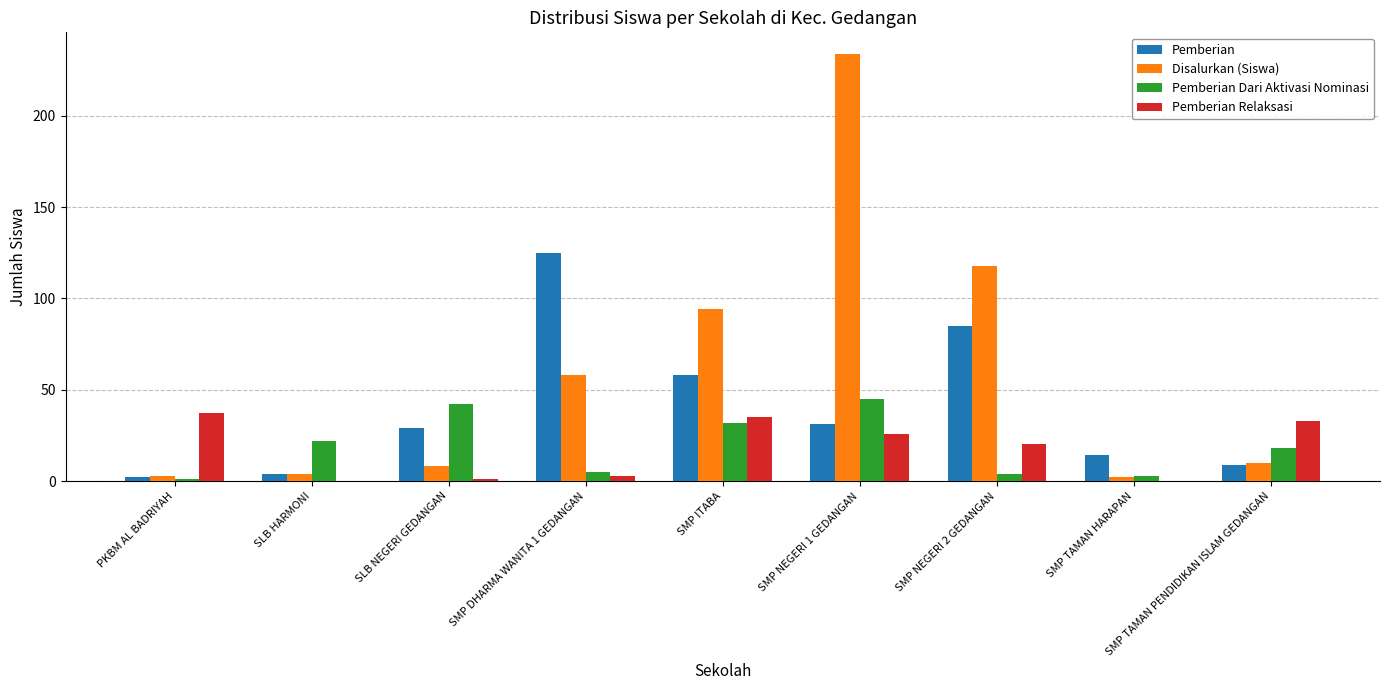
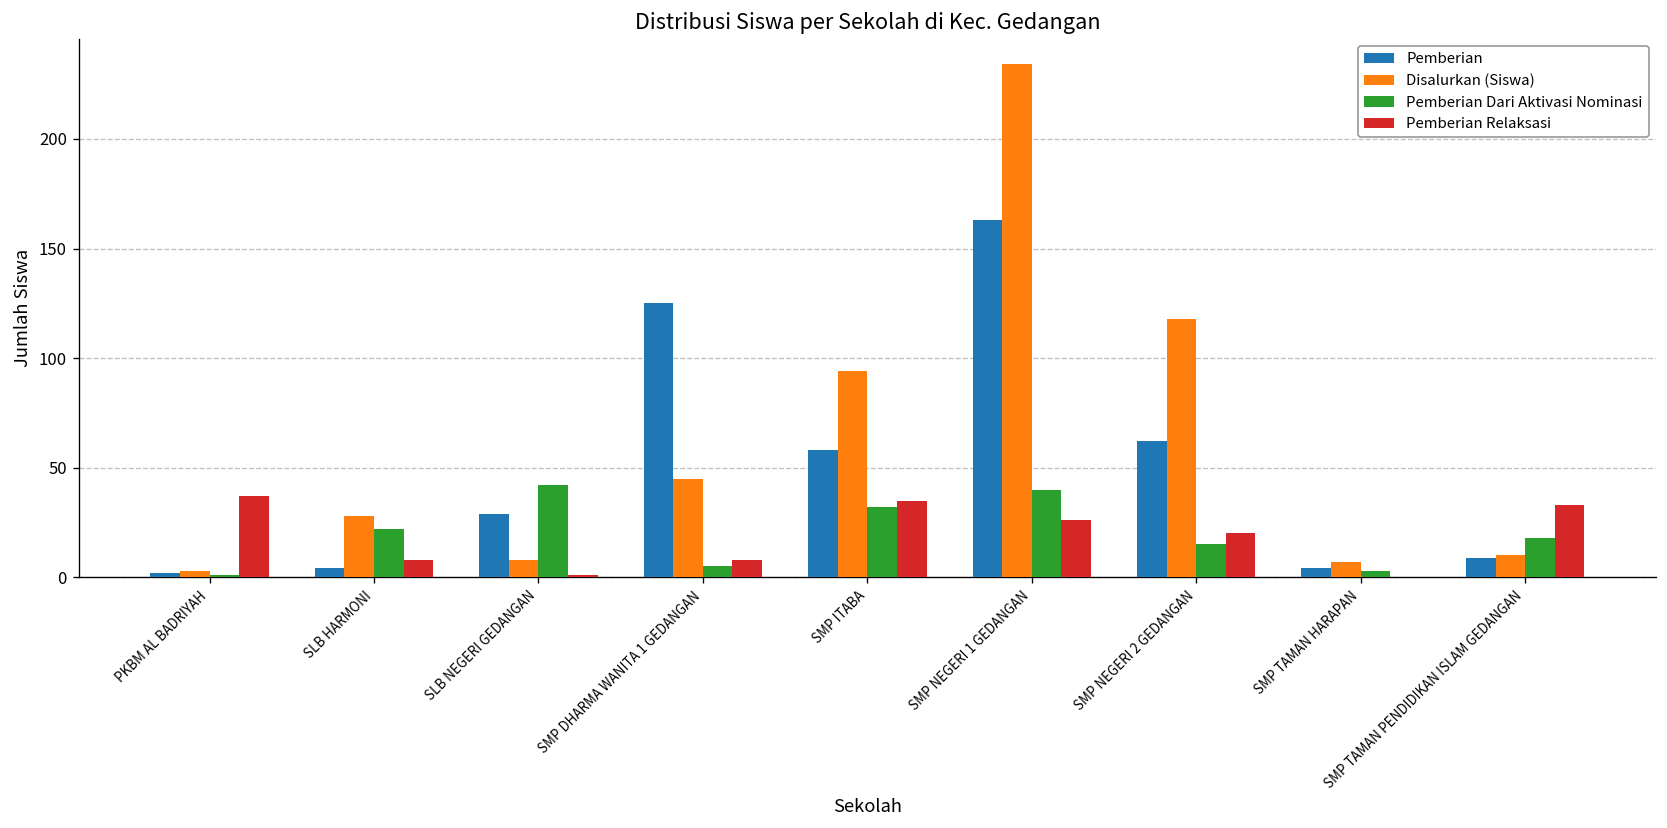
Disalurkan (Siswa), SLB HARMONI: 4 -> 28
Pemberian Relaksasi, SLB HARMONI: 0 -> 8
Disalurkan (Siswa), SMP DHARMA WANITA 1 GEDANGAN: 58 -> 45
Pemberian Relaksasi, SMP DHARMA WANITA 1 GEDANGAN: 3 -> 8
Pemberian, SMP NEGERI 1 GEDANGAN: 31 -> 163
Pemberian Dari Aktivasi Nominasi, SMP NEGERI 1 GEDANGAN: 45 -> 40
Pemberian, SMP NEGERI 2 GEDANGAN: 85 -> 62
Pemberian Dari Aktivasi Nominasi, SMP NEGERI 2 GEDANGAN: 4 -> 15
Pemberian, SMP TAMAN HARAPAN: 14 -> 4
Disalurkan (Siswa), SMP TAMAN HARAPAN: 2 -> 7
